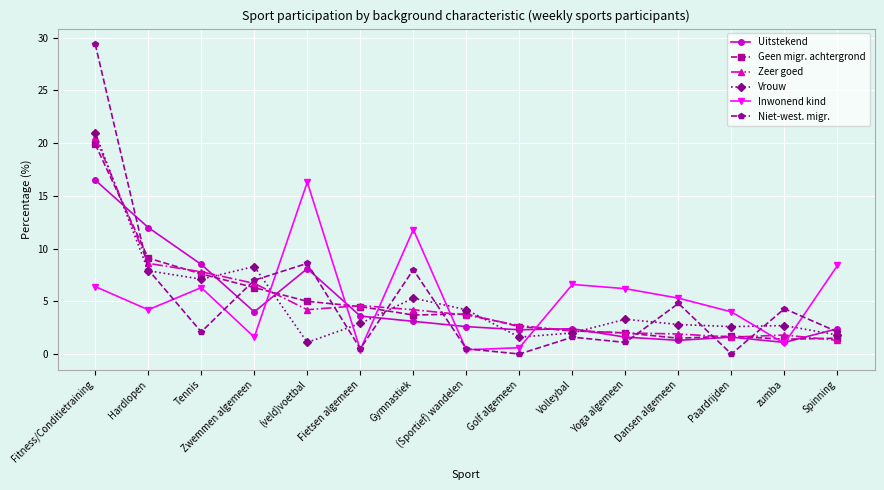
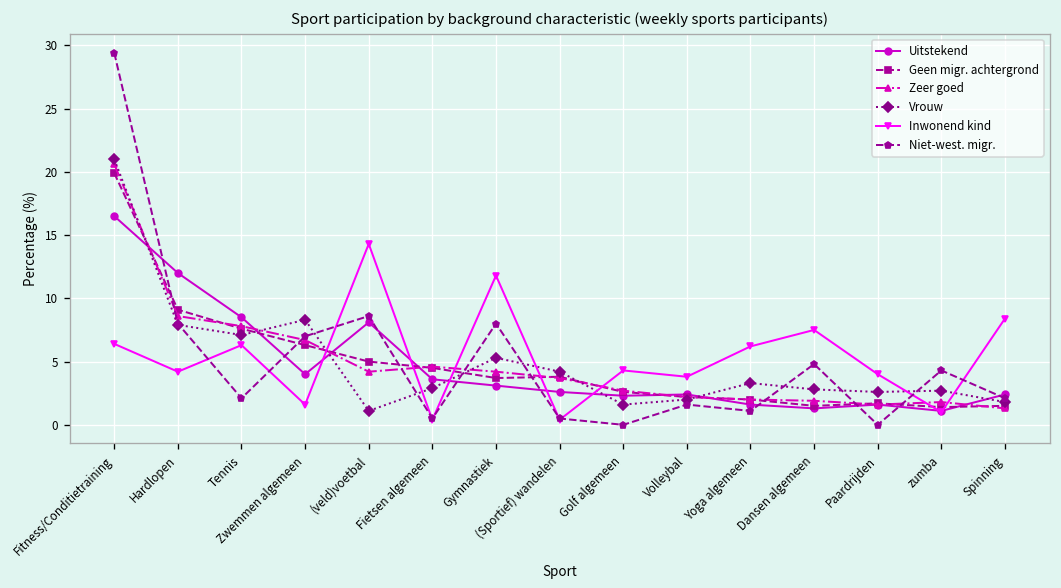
Inwonend kind, (veld)voetbal: 16.3 -> 14.3
Inwonend kind, Golf algemeen: 0.6 -> 4.3
Inwonend kind, Volleybal: 6.6 -> 3.8
Inwonend kind, Dansen algemeen: 5.3 -> 7.5
